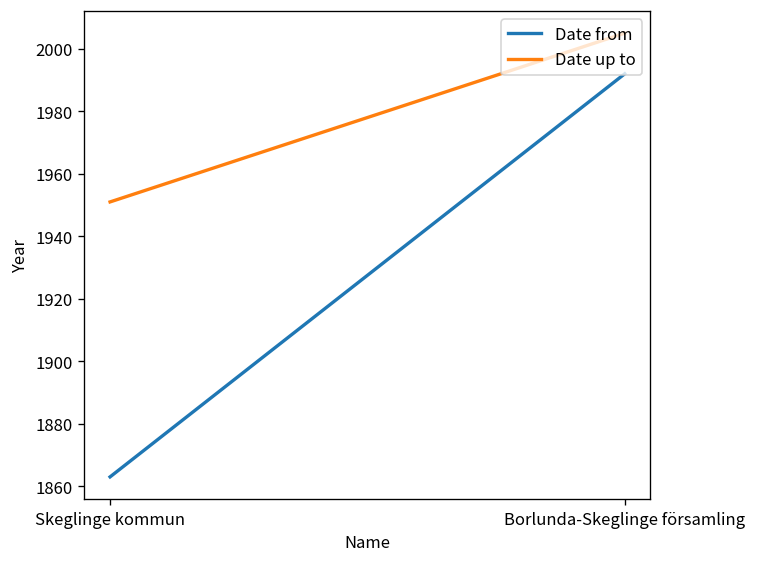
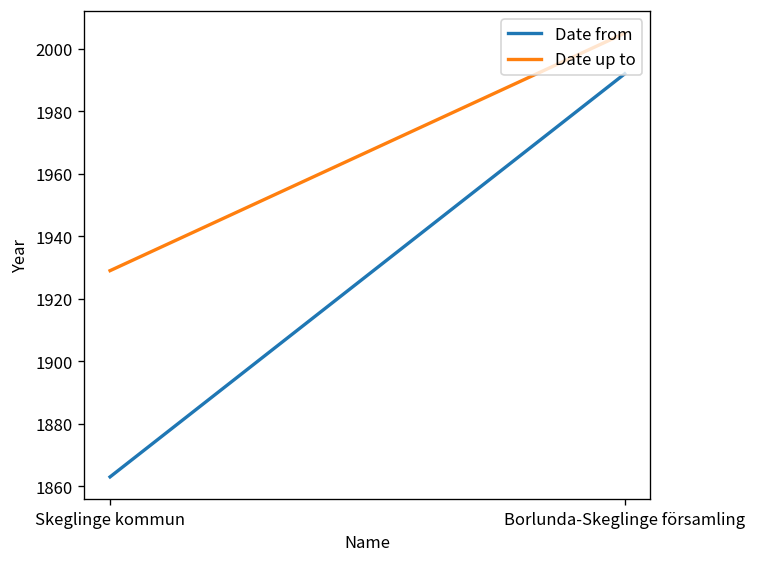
Date up to, Skeglinge kommun: 1951 -> 1929
